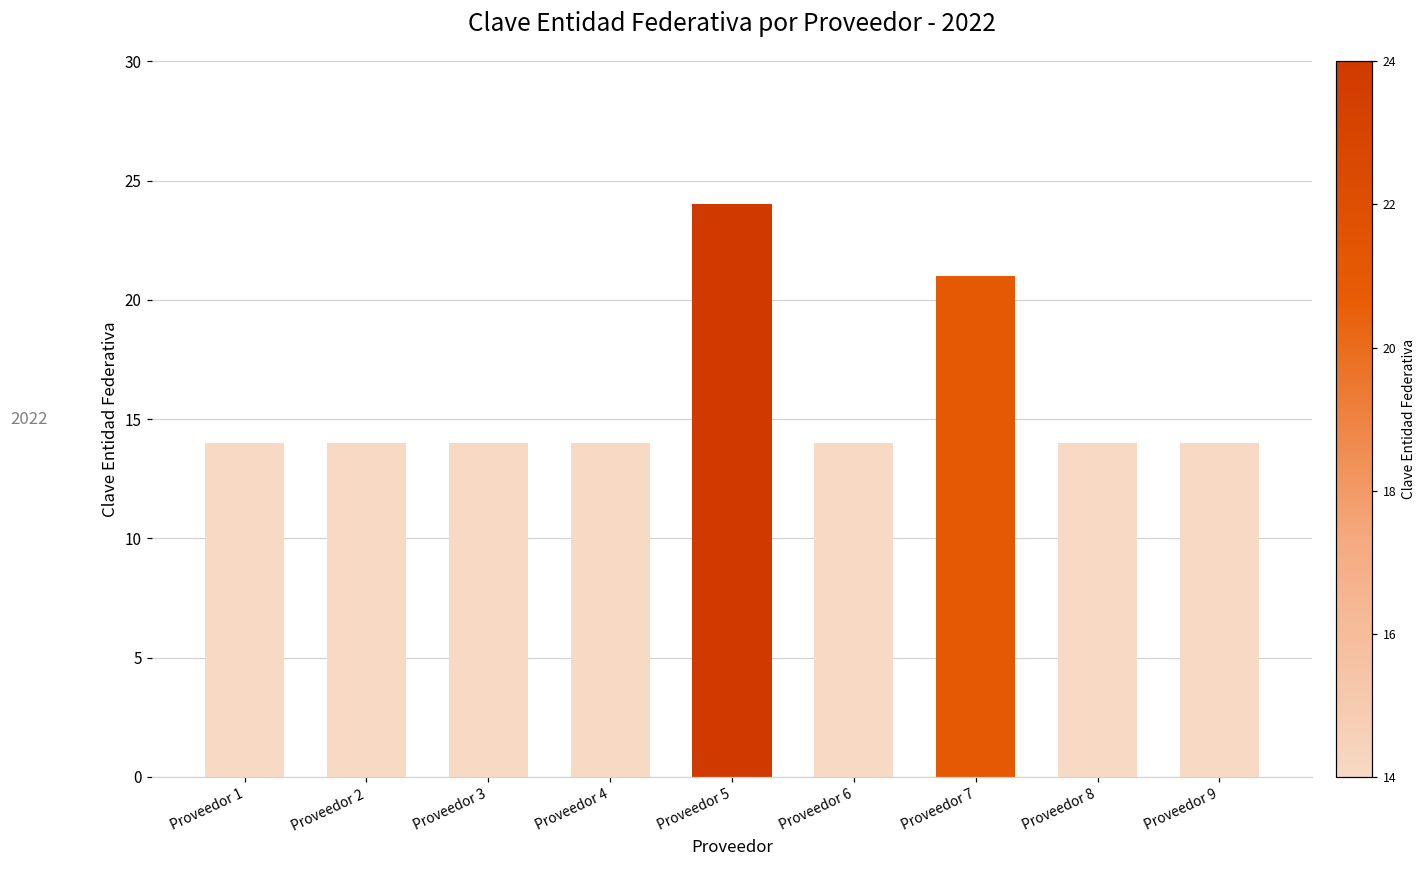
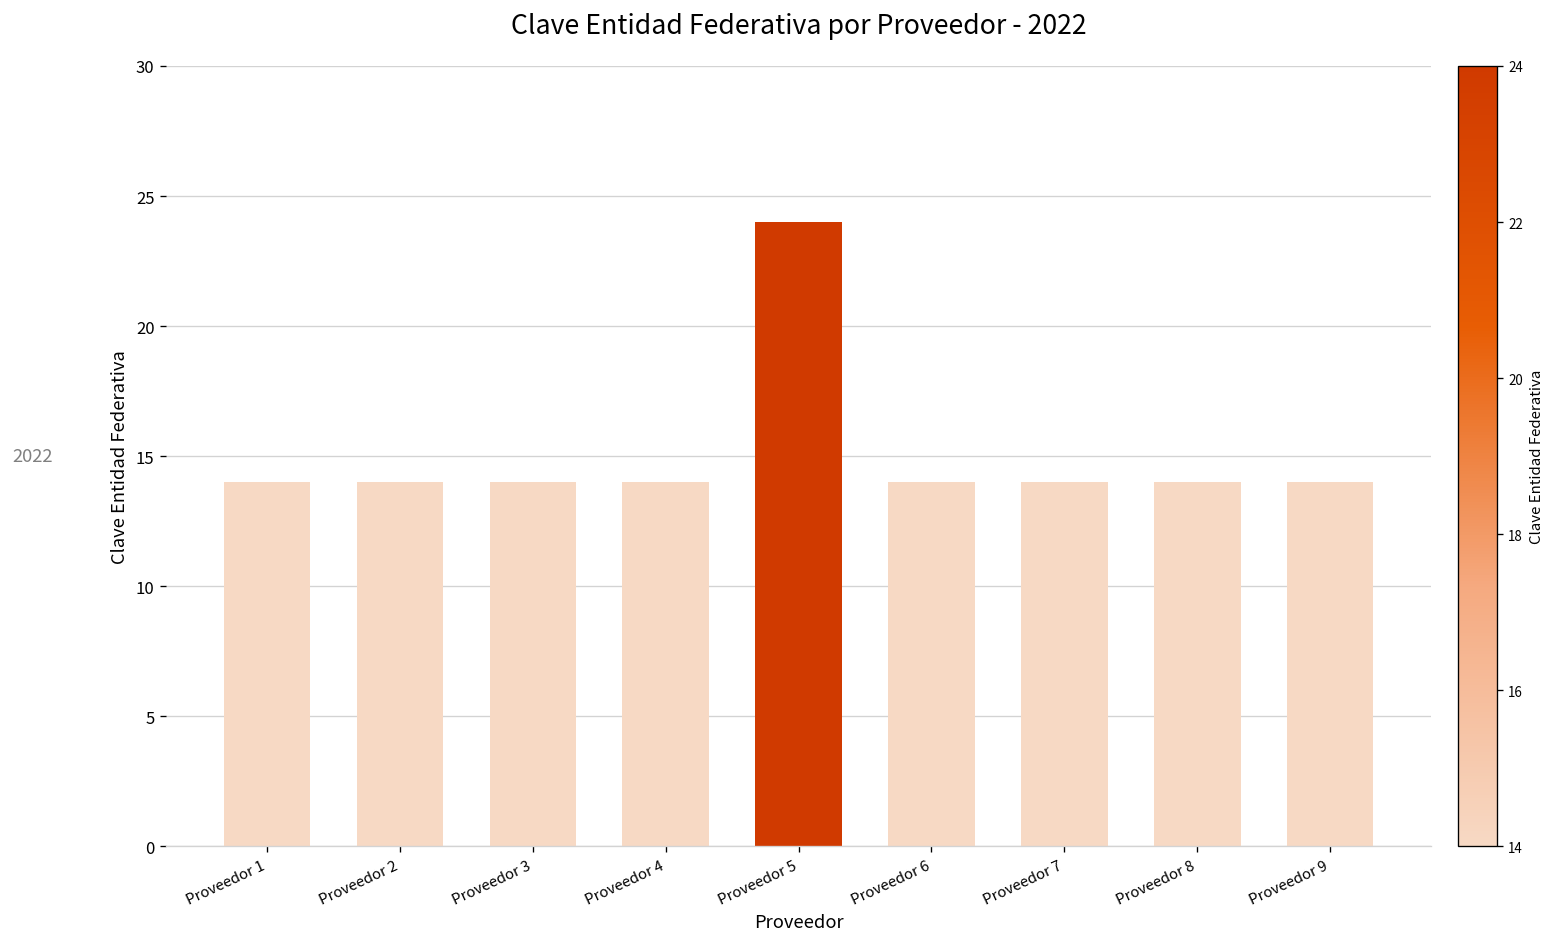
Proveedor 7: 21 -> 14
